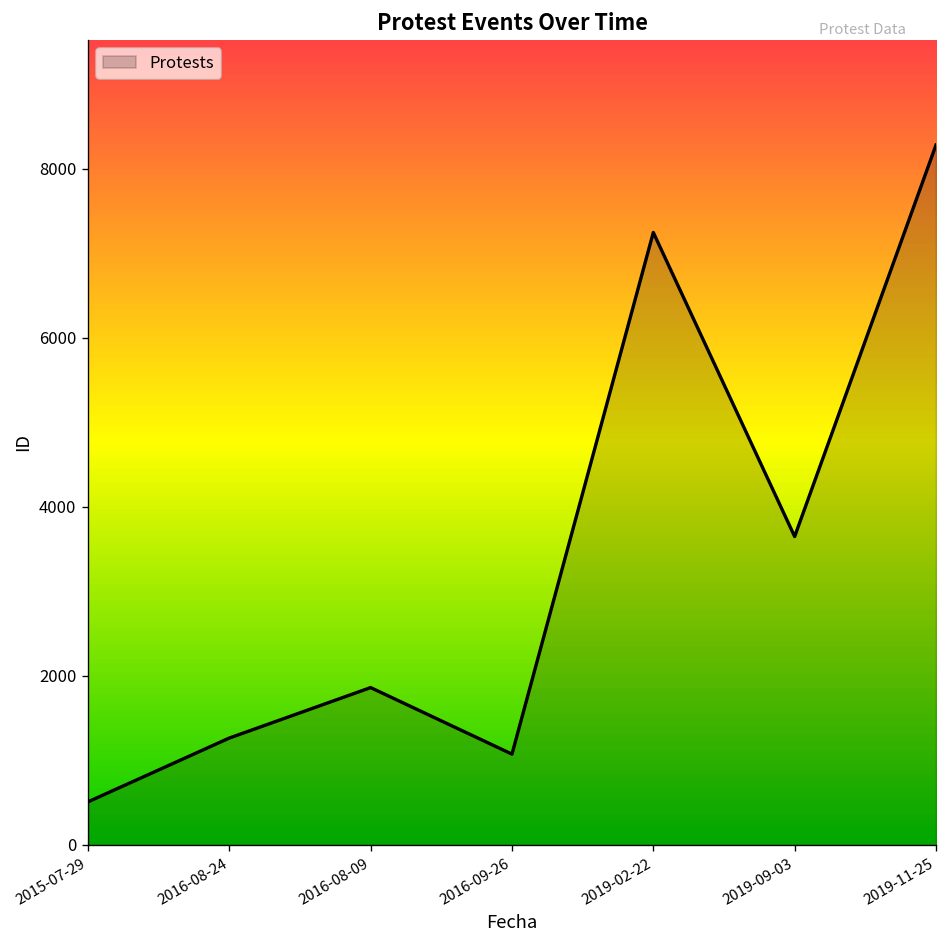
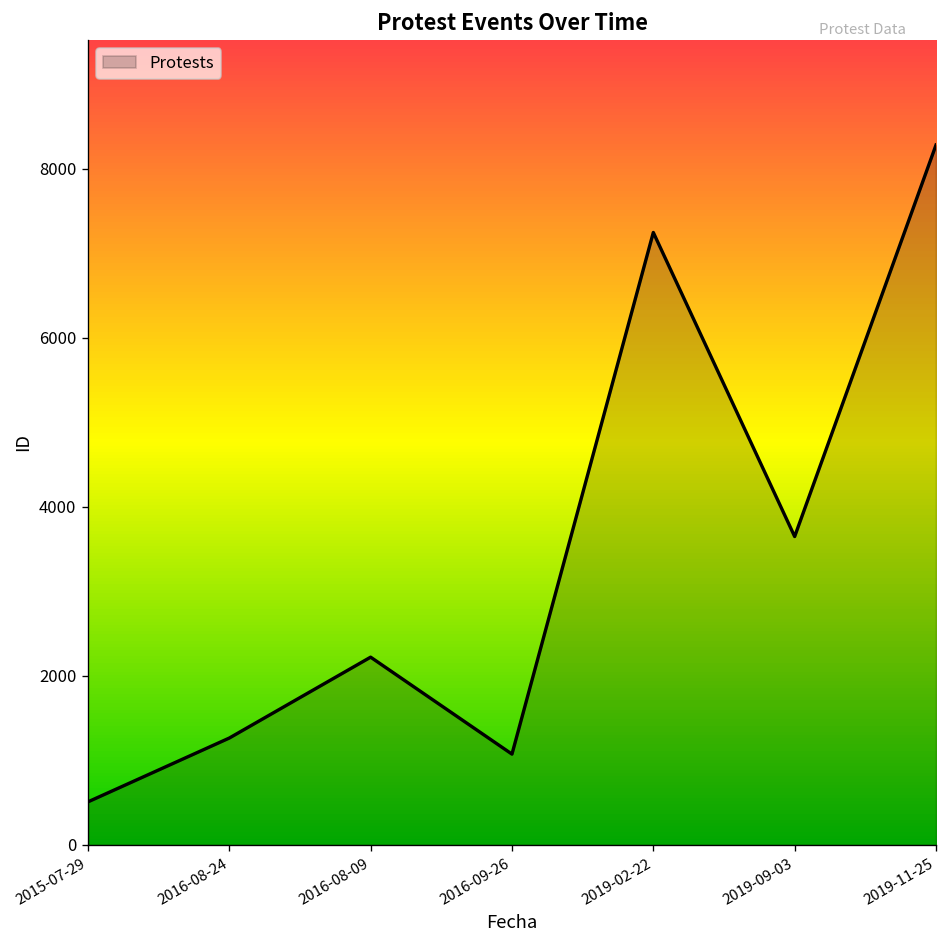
2016-08-09: 1900 -> 2200
